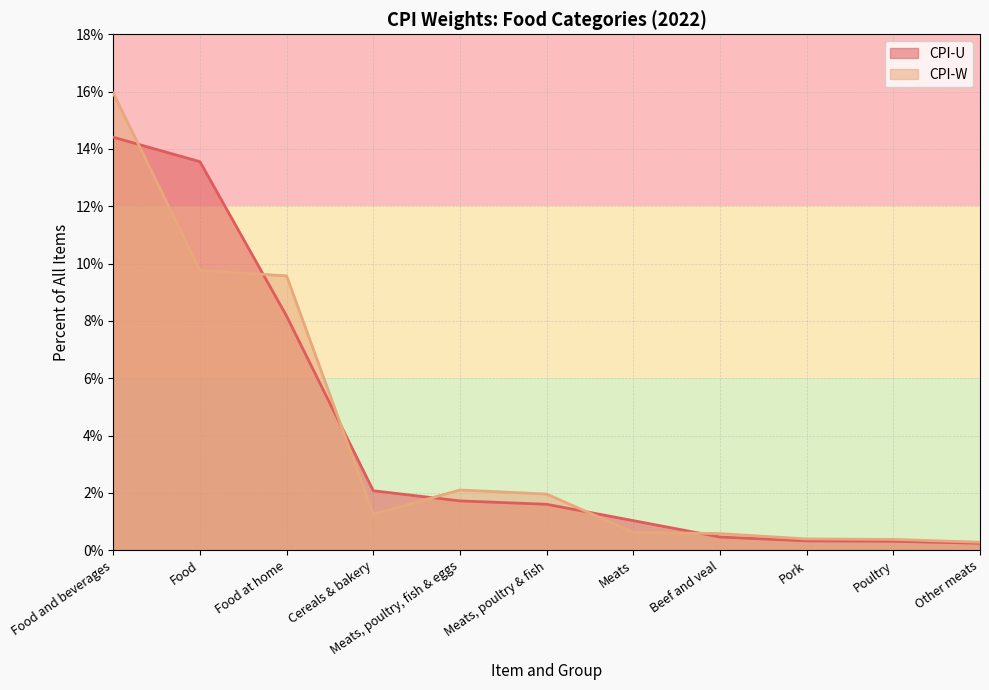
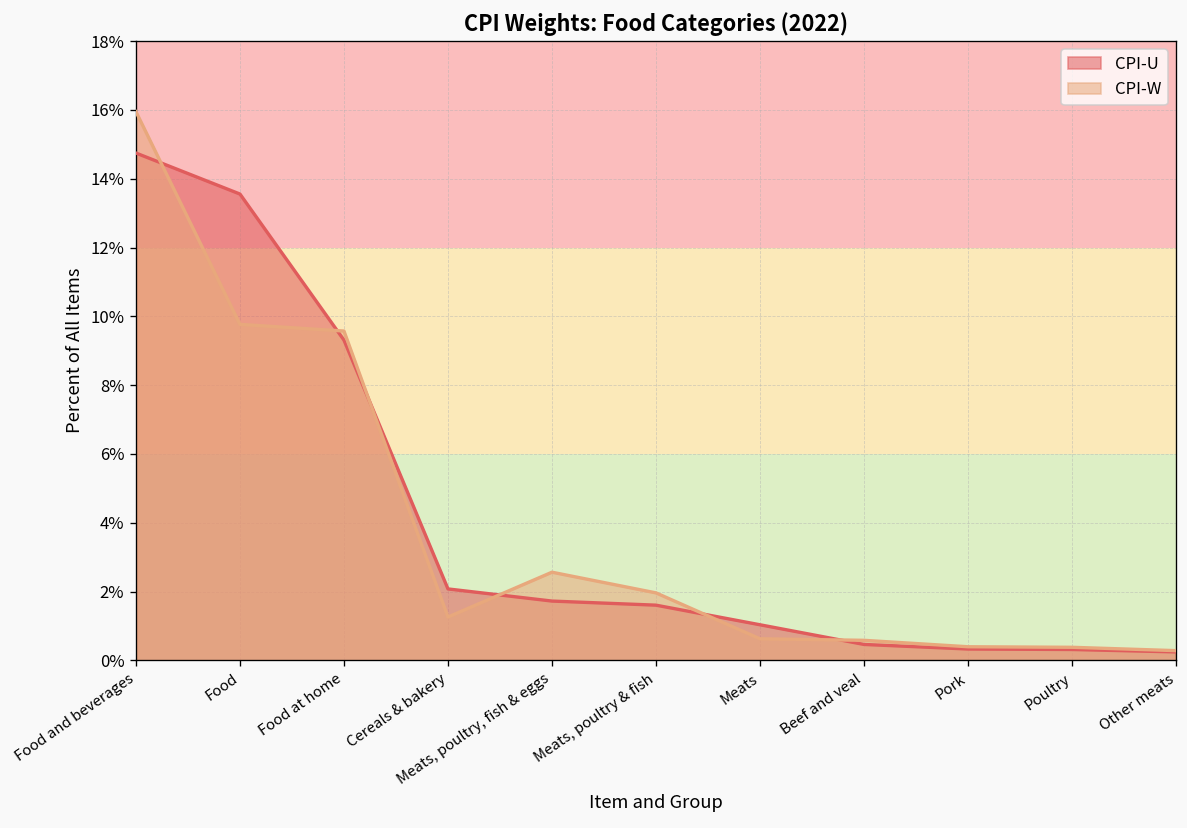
CPI-U, Food and beverages: 14.4% -> 14.7%
CPI-U, Food at home: 8.2% -> 9.3%
CPI-W, Meats, poultry, fish & eggs: 2.1% -> 2.6%
